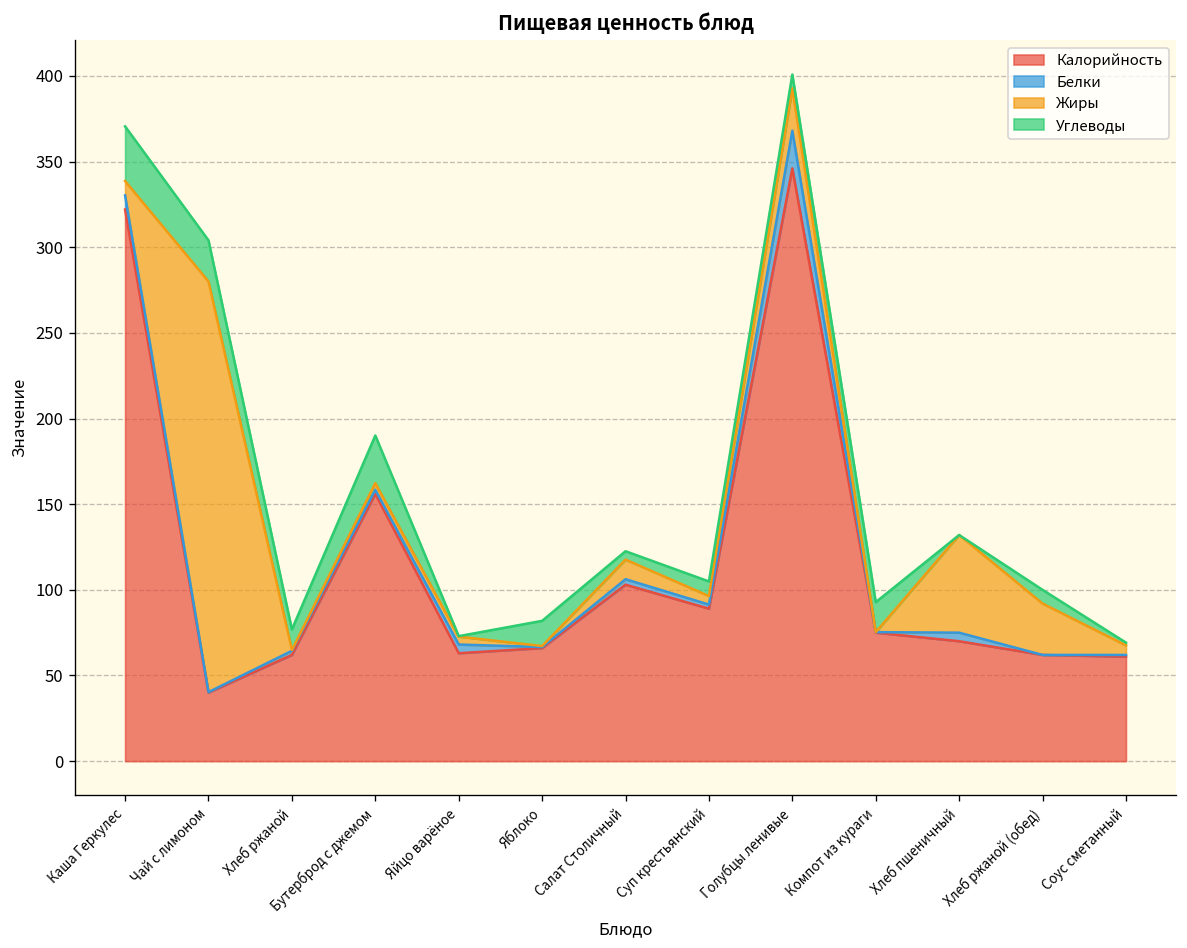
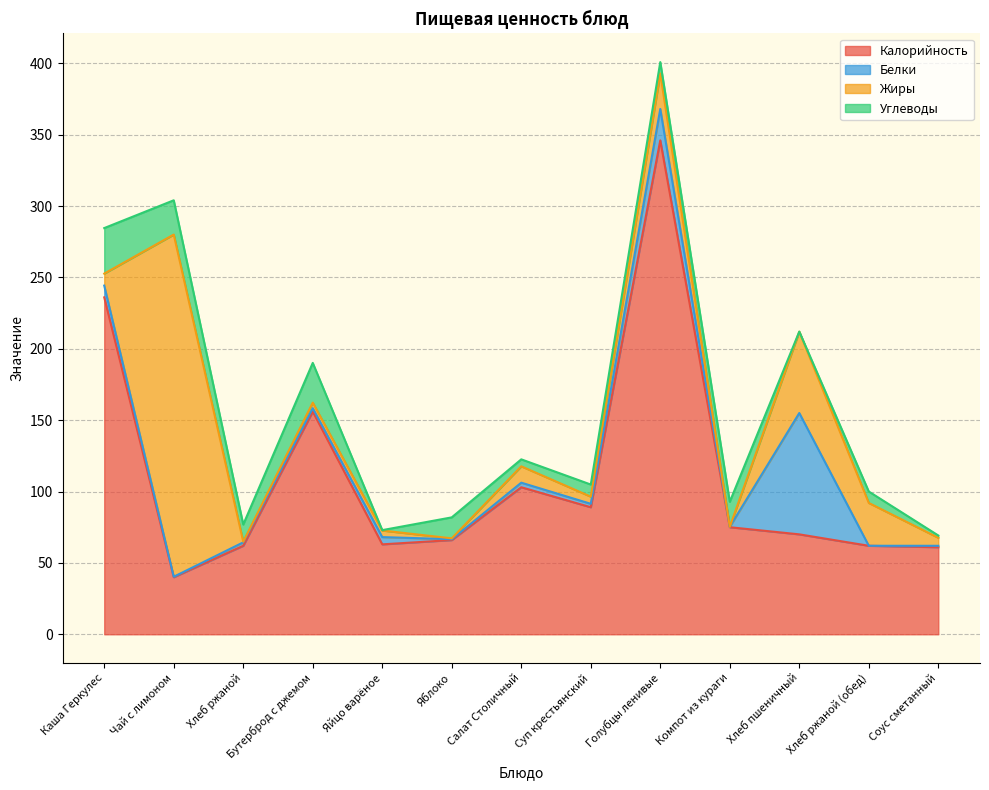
Калорийность, Каша Геркулес: 322 -> 236
Белки, Хлеб пшеничный: 5 -> 85
